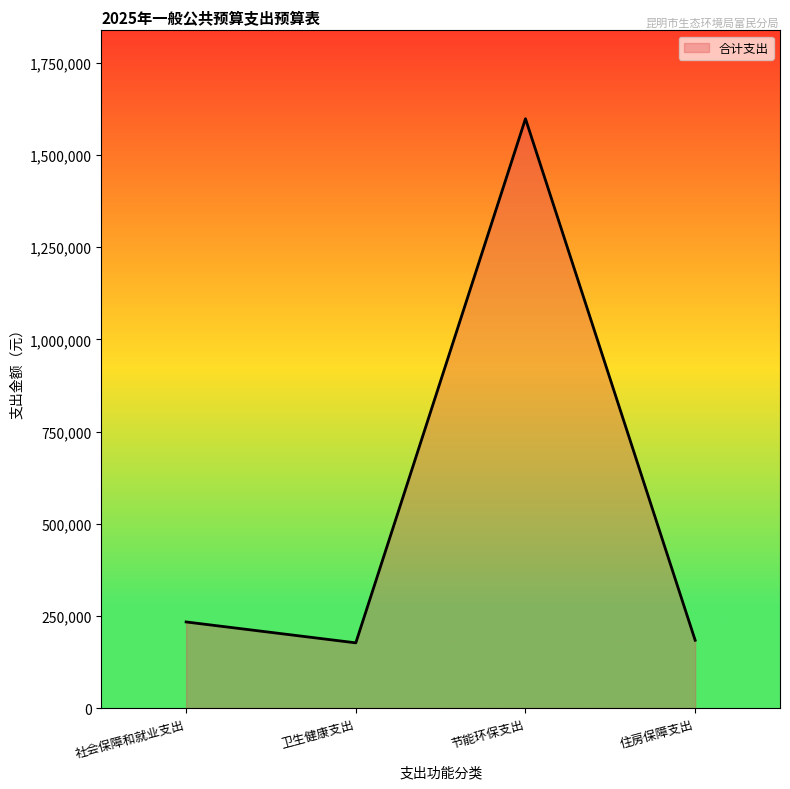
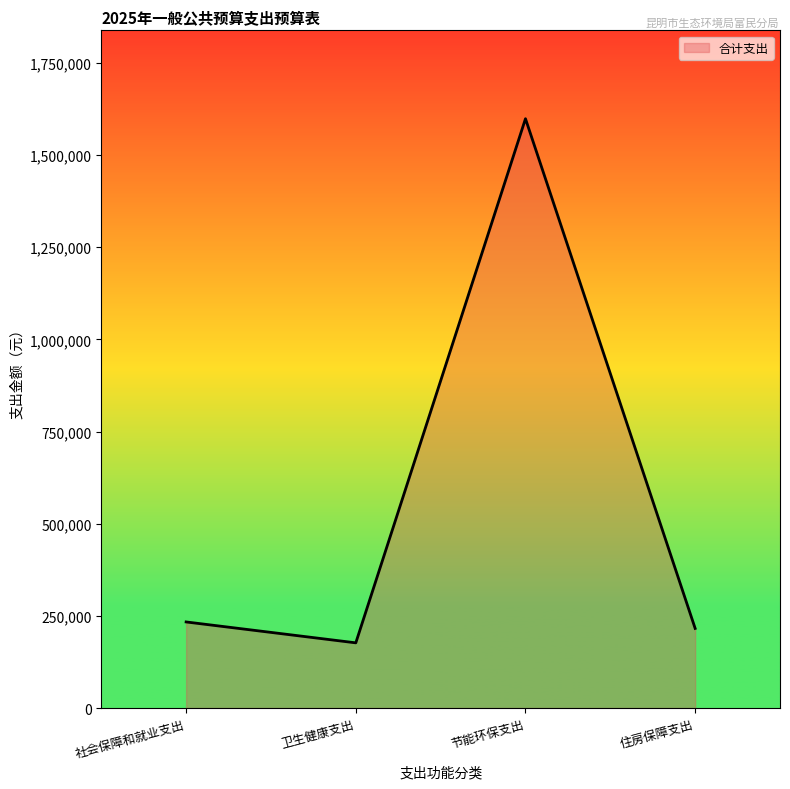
住房保障支出: 180,000 -> 220,000
